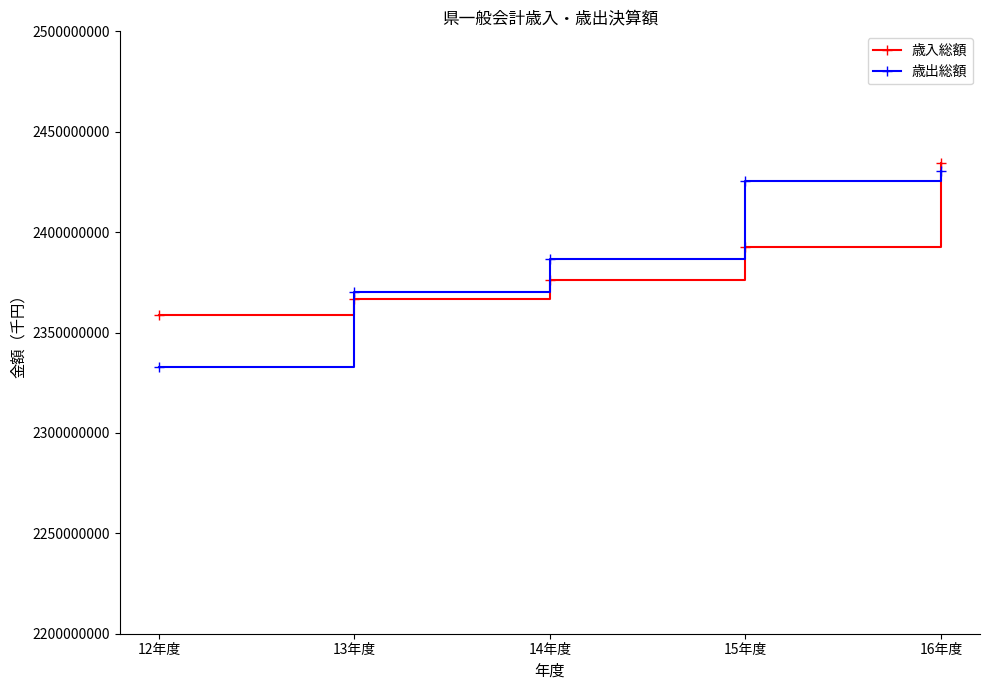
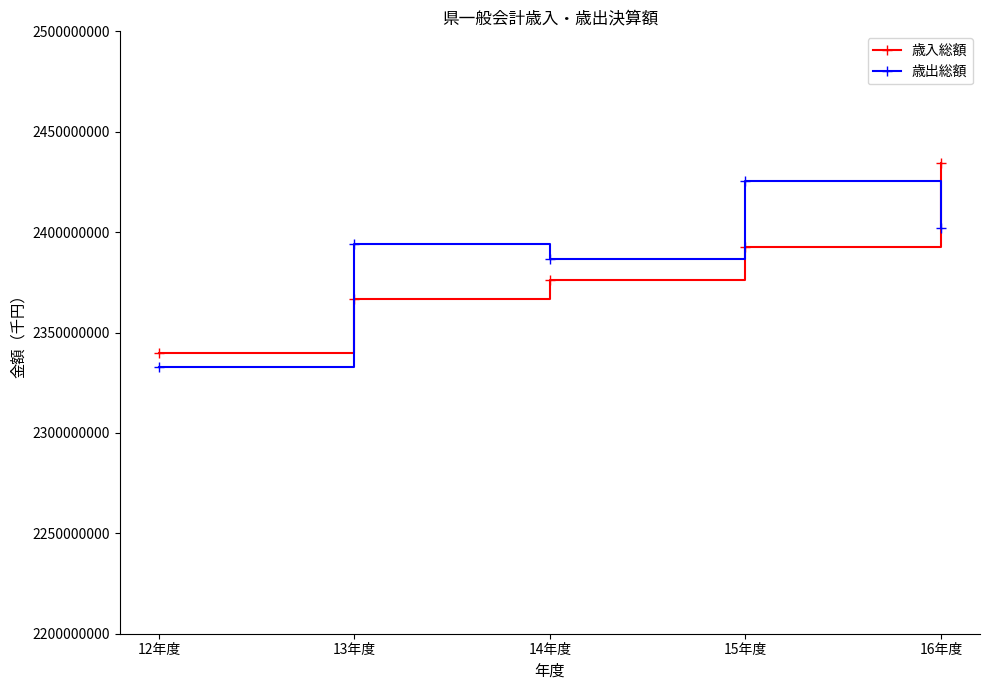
歳入総額, 12年度: 2359000000 -> 2340000000
歳出総額, 13年度: 2370000000 -> 2394000000
歳出総額, 16年度: 2430000000 -> 2402000000
